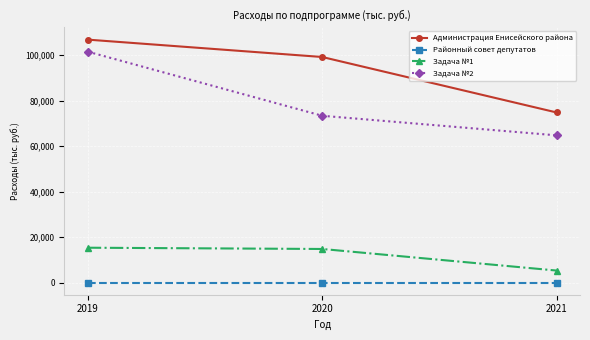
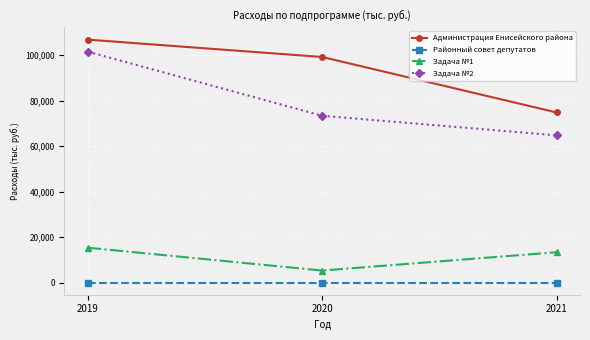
Задача №1, 2020: 15,000 -> 5,000
Задача №1, 2021: 5,000 -> 13,000
